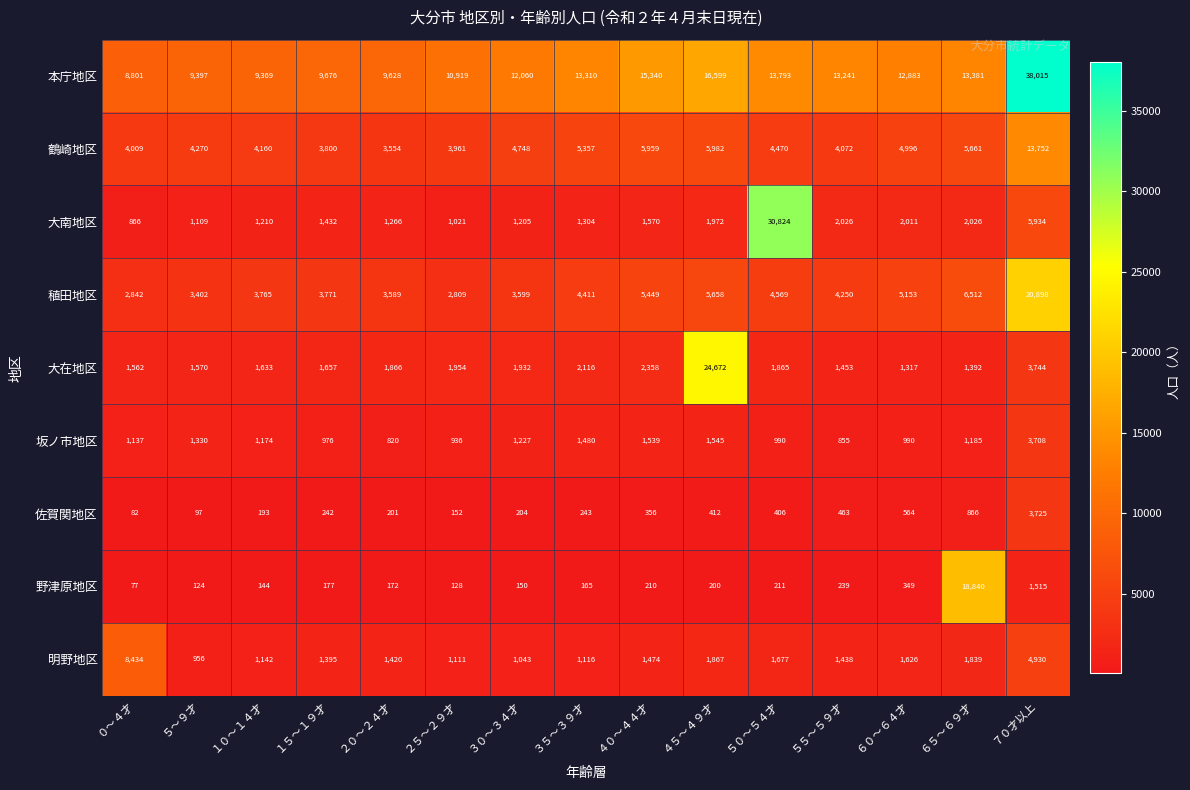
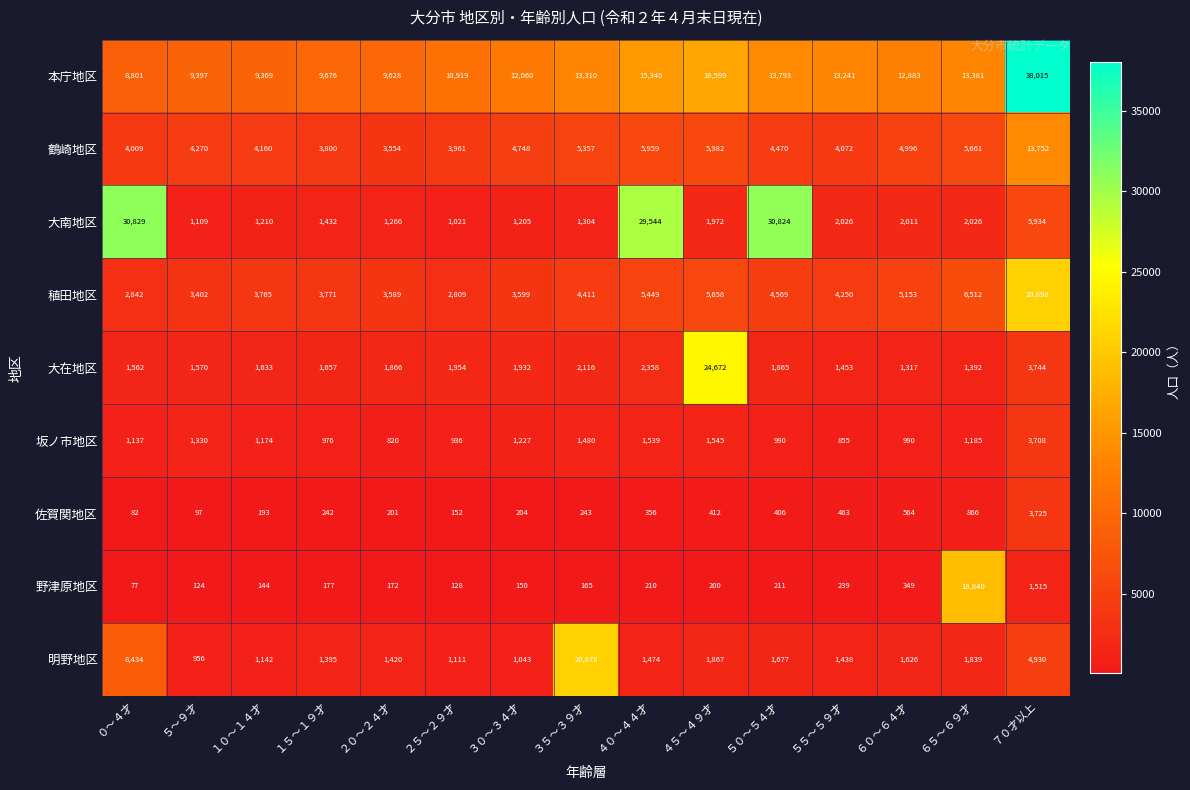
大南地区, ０～４才: 866 -> 30,829
大南地区, ４０～４４才: 1,570 -> 29,544
明野地区, ３５～３９才: 1,116 -> 20,878
